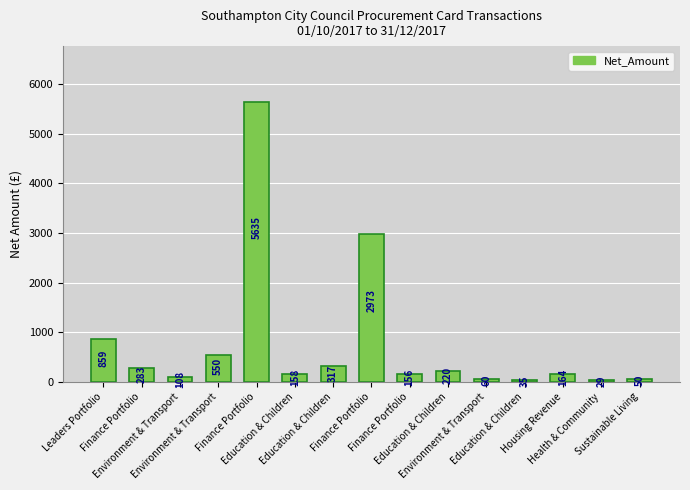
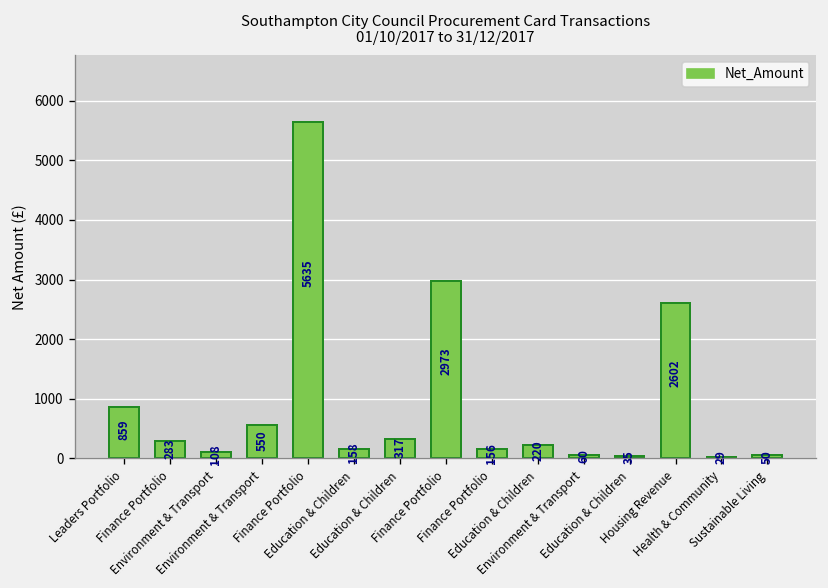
Housing Revenue: 164 -> 2602
